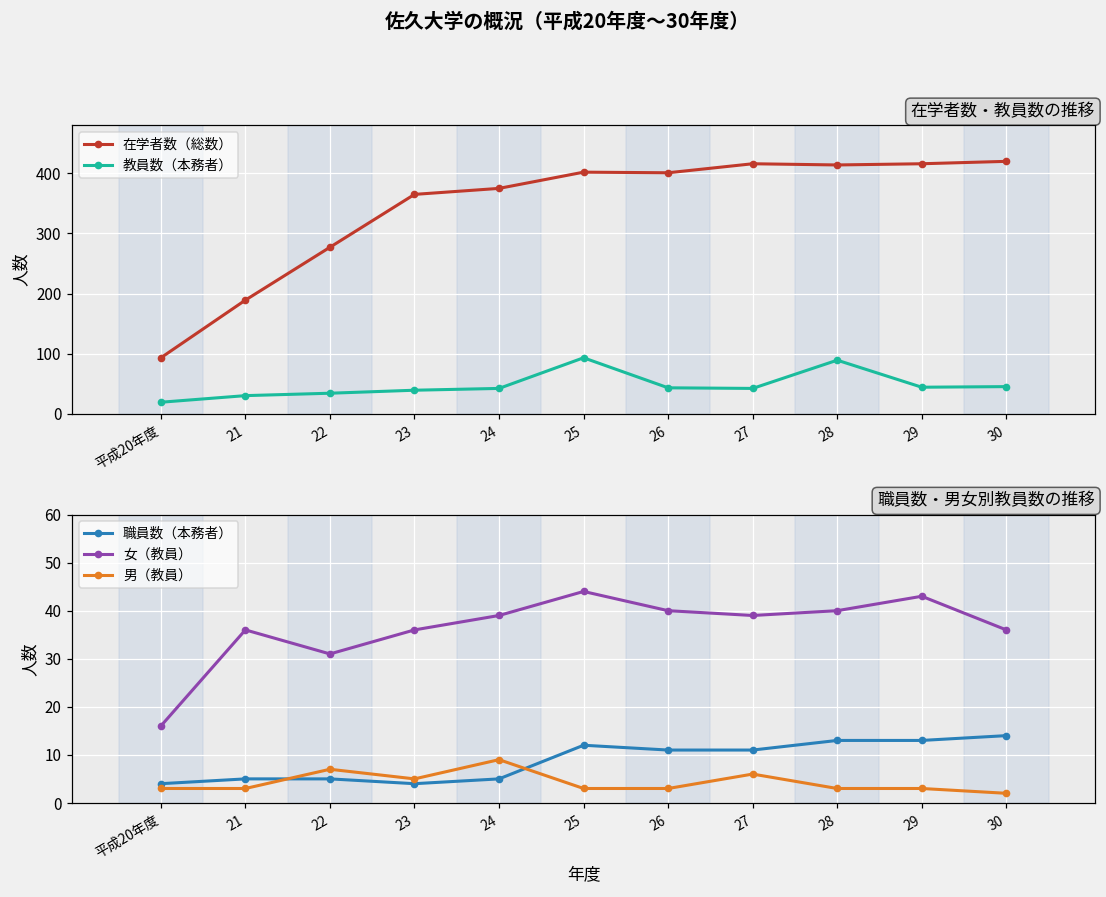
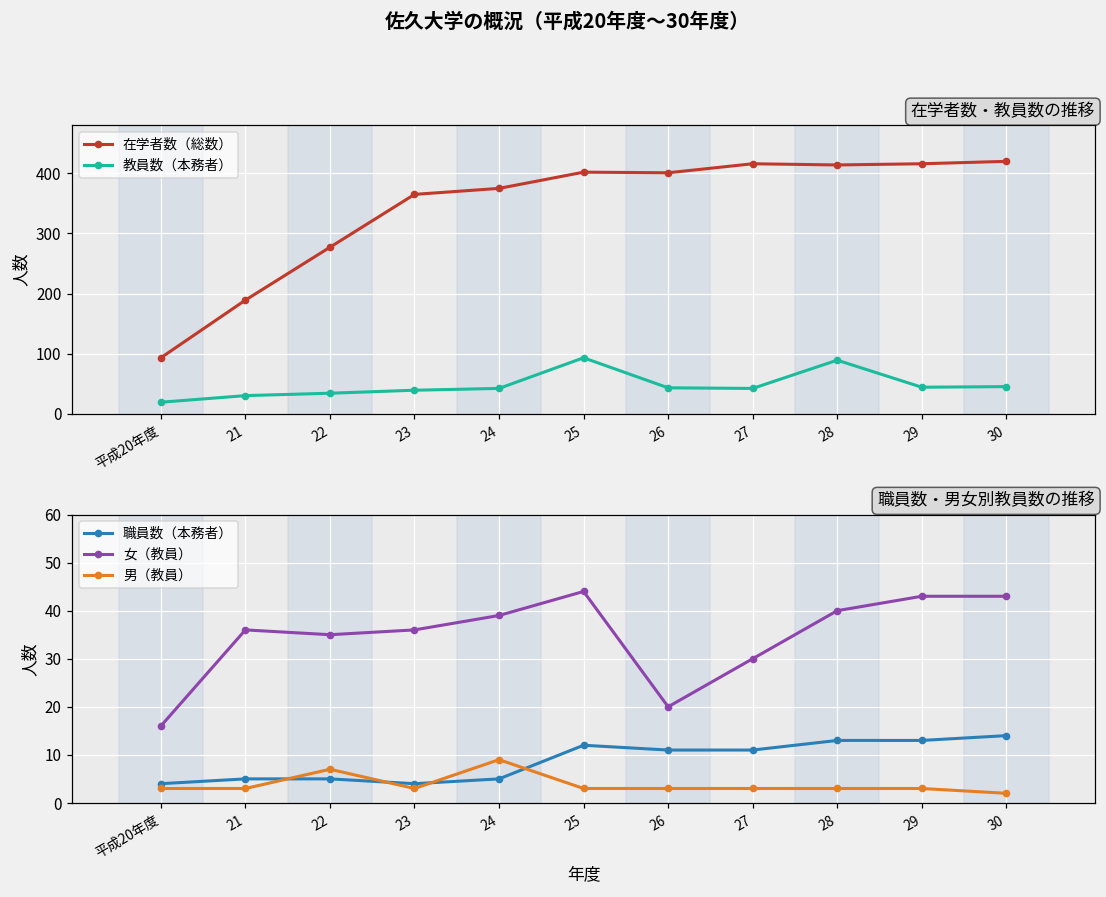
職員数・男女別教員数の推移, 女（教員）, 22: 31 -> 35
職員数・男女別教員数の推移, 男（教員）, 23: 5 -> 3
職員数・男女別教員数の推移, 女（教員）, 26: 40 -> 20
職員数・男女別教員数の推移, 女（教員）, 27: 39 -> 30
職員数・男女別教員数の推移, 男（教員）, 27: 6 -> 3
職員数・男女別教員数の推移, 女（教員）, 30: 36 -> 43
